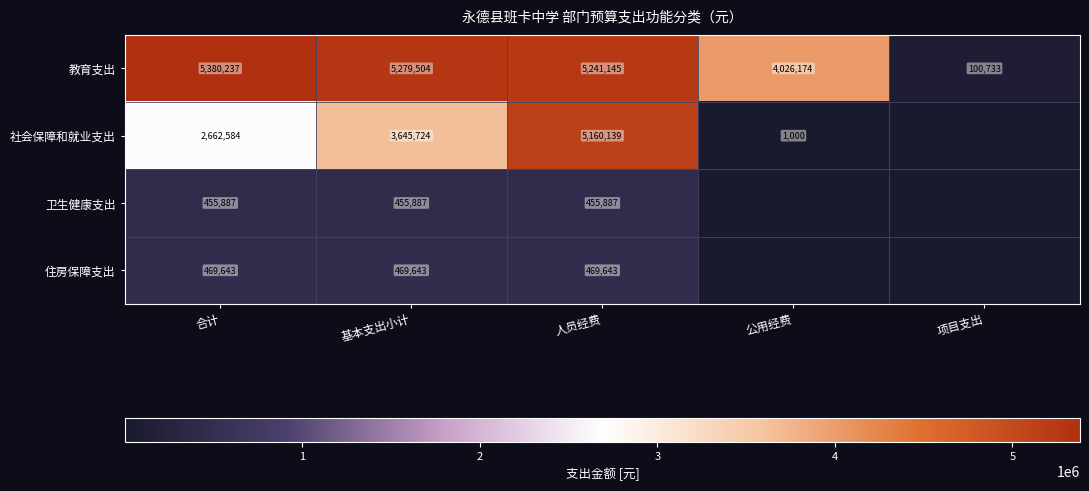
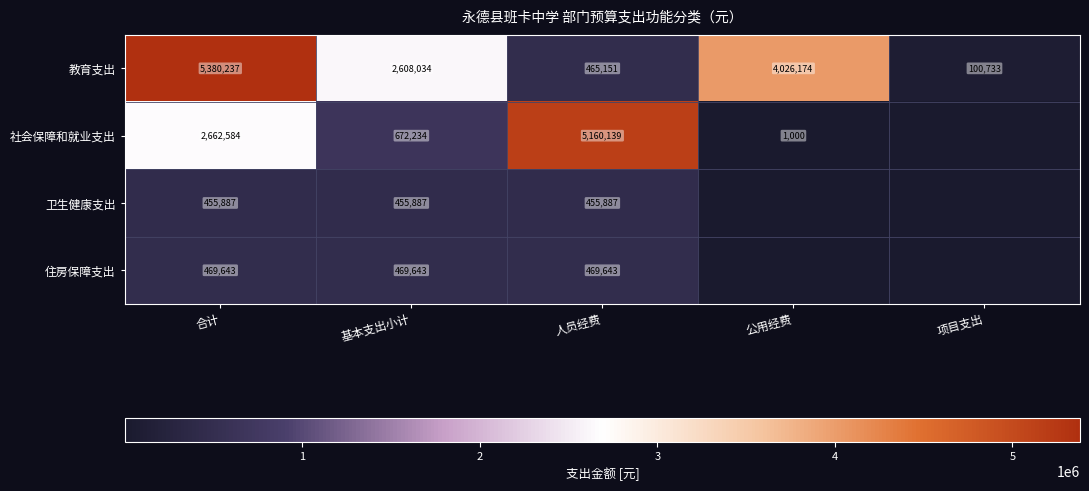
教育支出, 基本支出小计: 5,279,504 -> 2,608,034
教育支出, 人员经费: 5,241,145 -> 465,151
社会保障和就业支出, 基本支出小计: 3,645,724 -> 672,234
